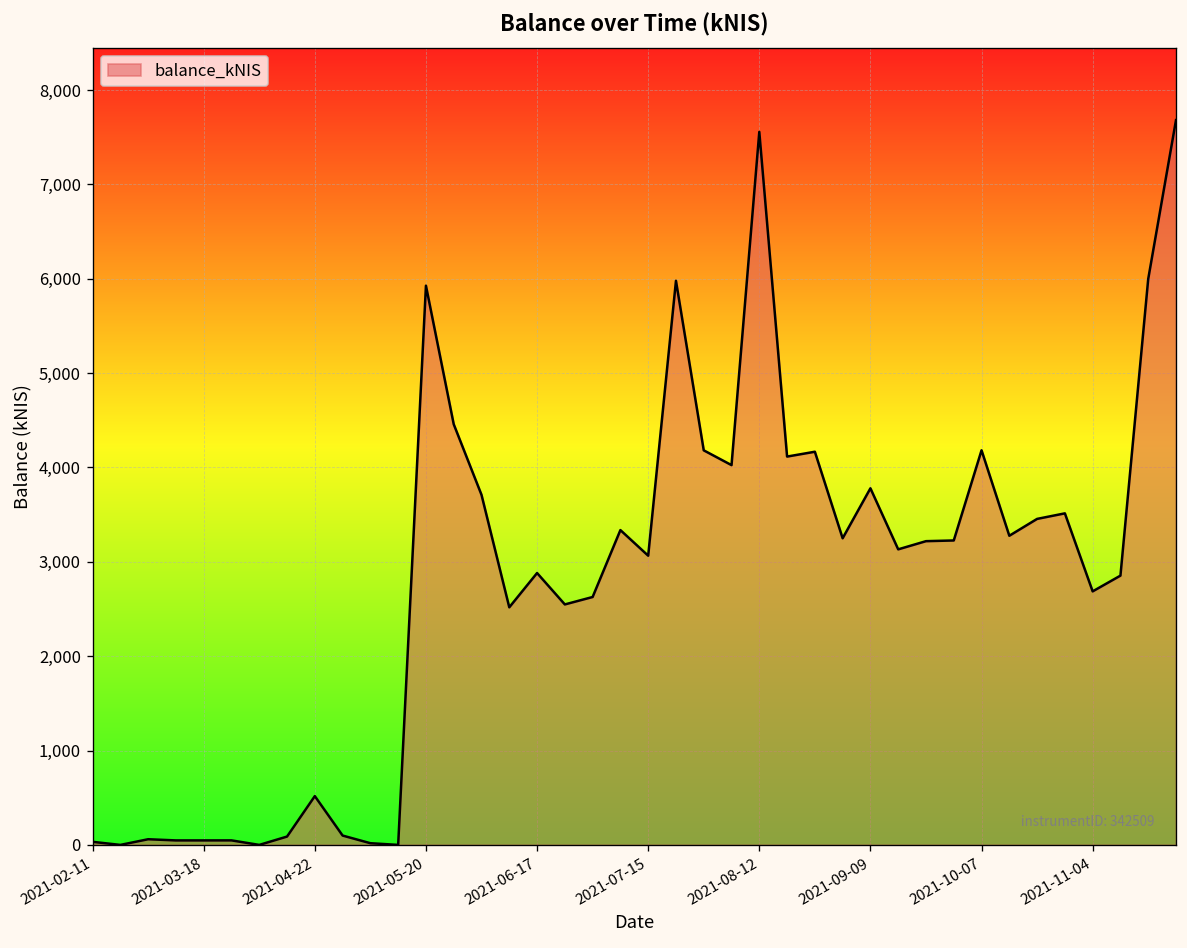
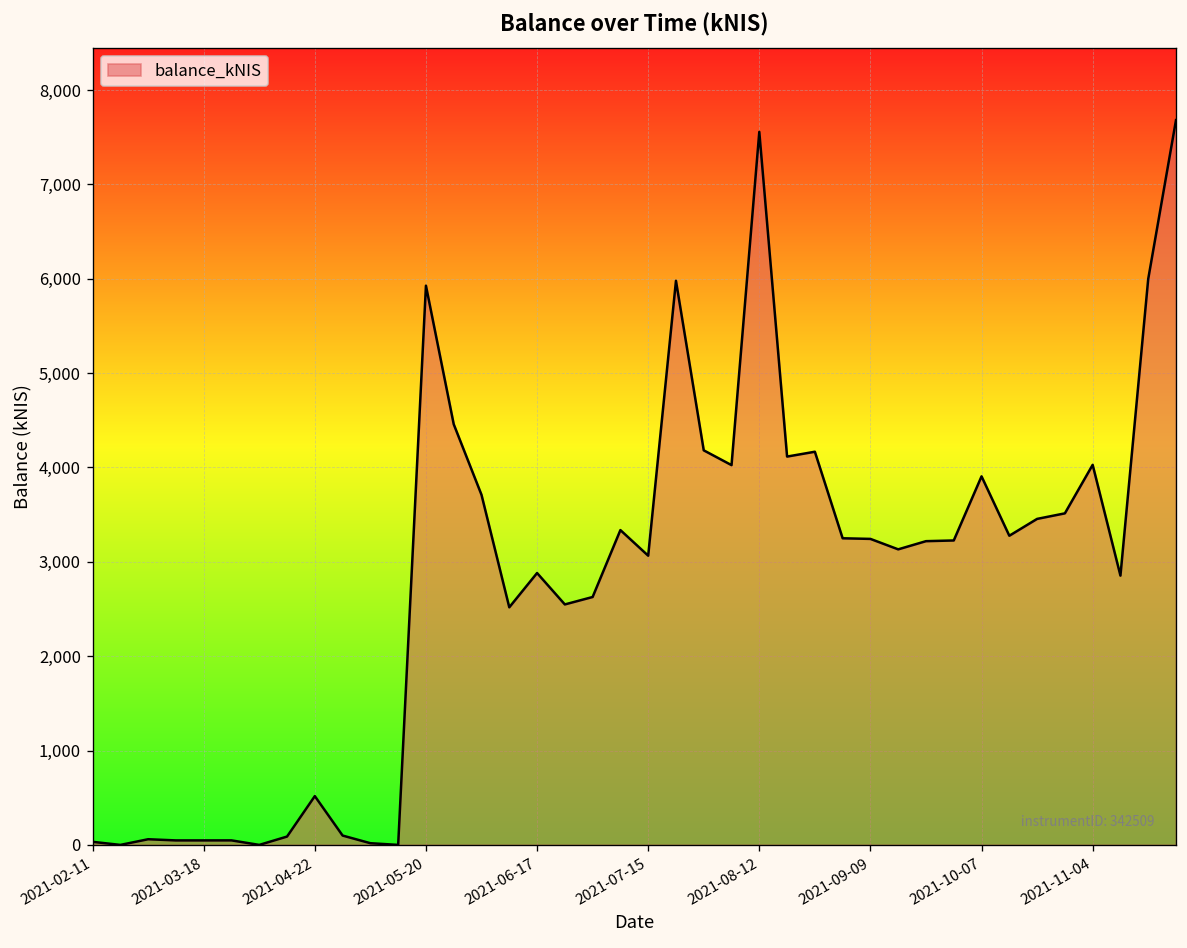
2021-09-09: 3,800 -> 3,200
2021-10-07: 4,200 -> 3,900
2021-11-04: 2,700 -> 4,000
